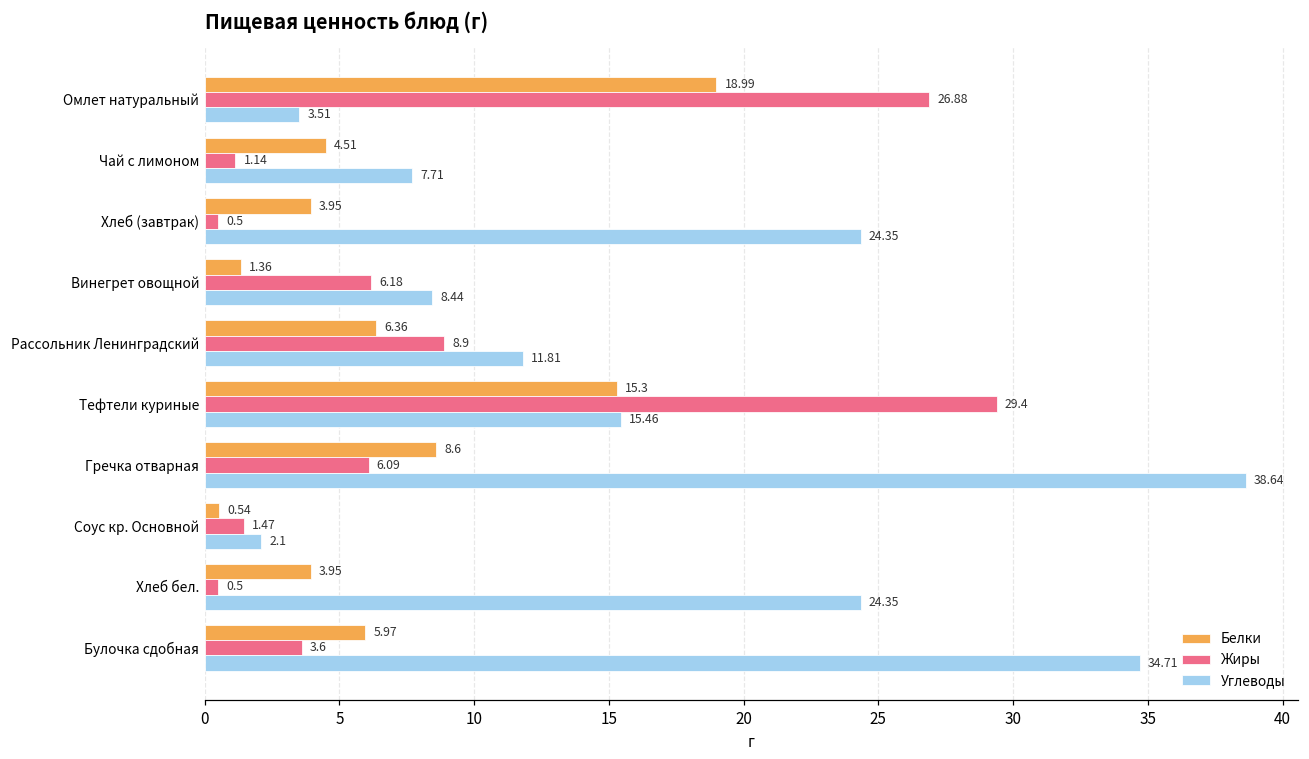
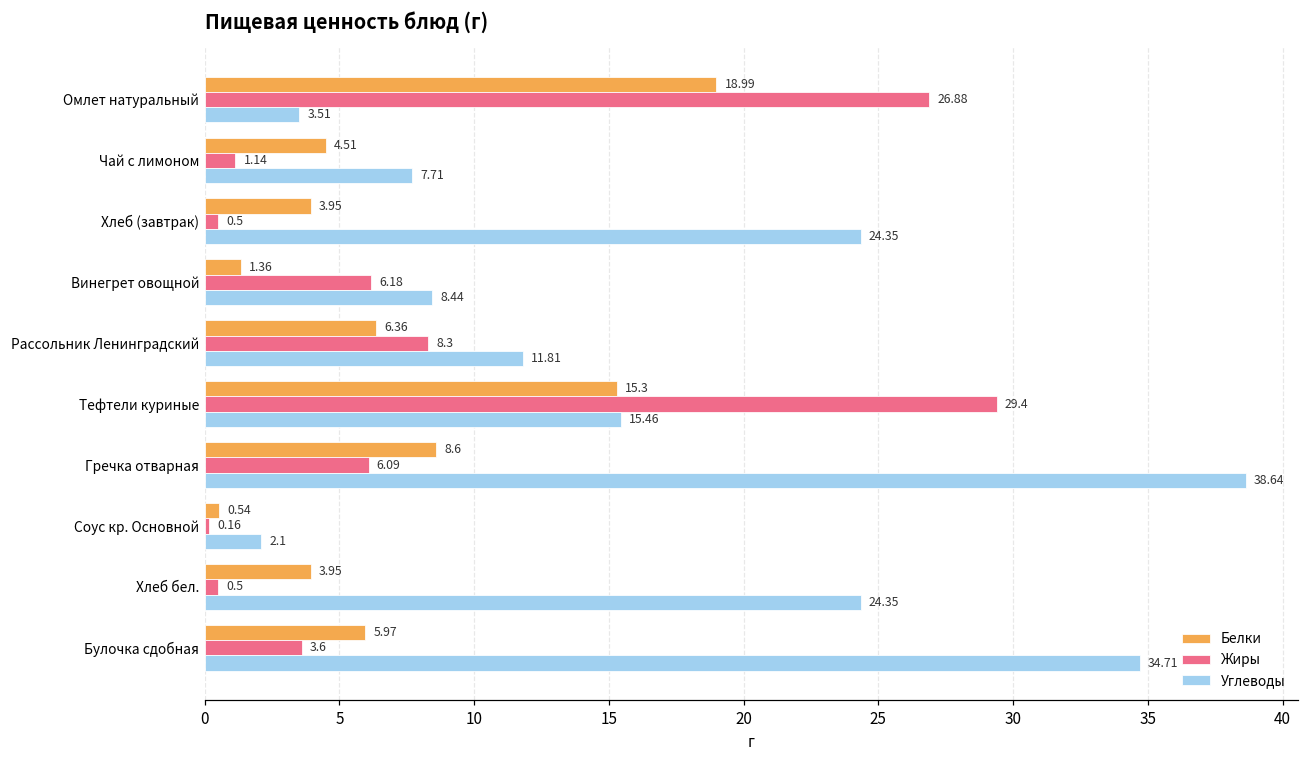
Жиры, Рассольник Ленинградский: 8.9 -> 8.3
Жиры, Соус кр. Основной: 1.47 -> 0.16
